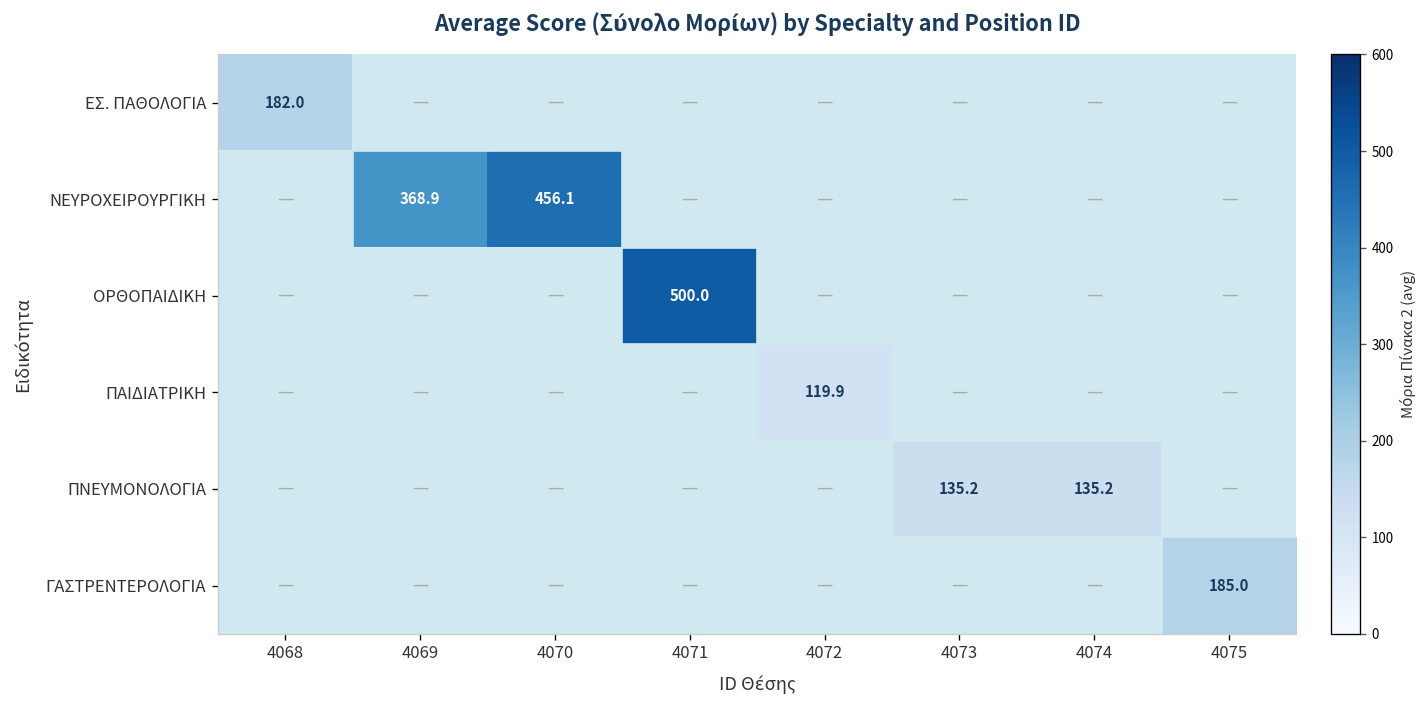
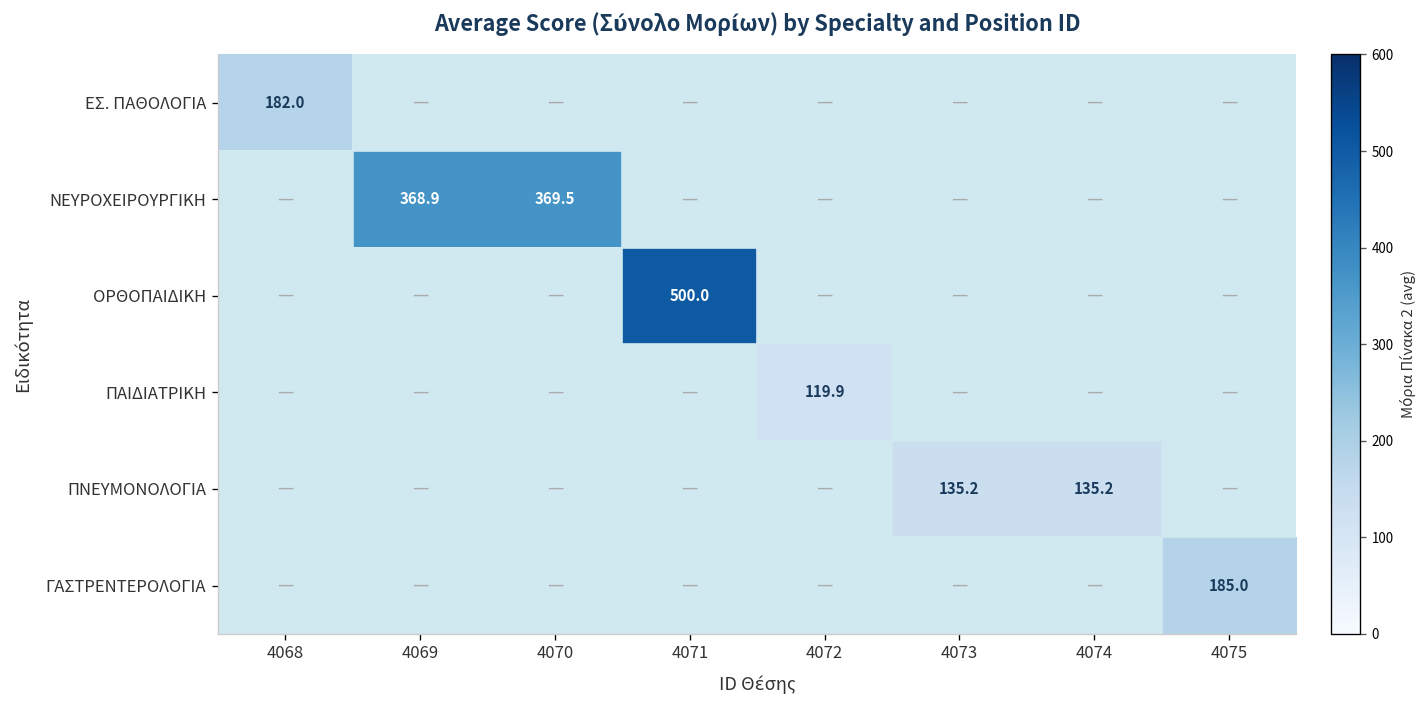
ΝΕΥΡΟΧΕΙΡΟΥΡΓΙΚΗ, 4070: 456.1 -> 369.5
